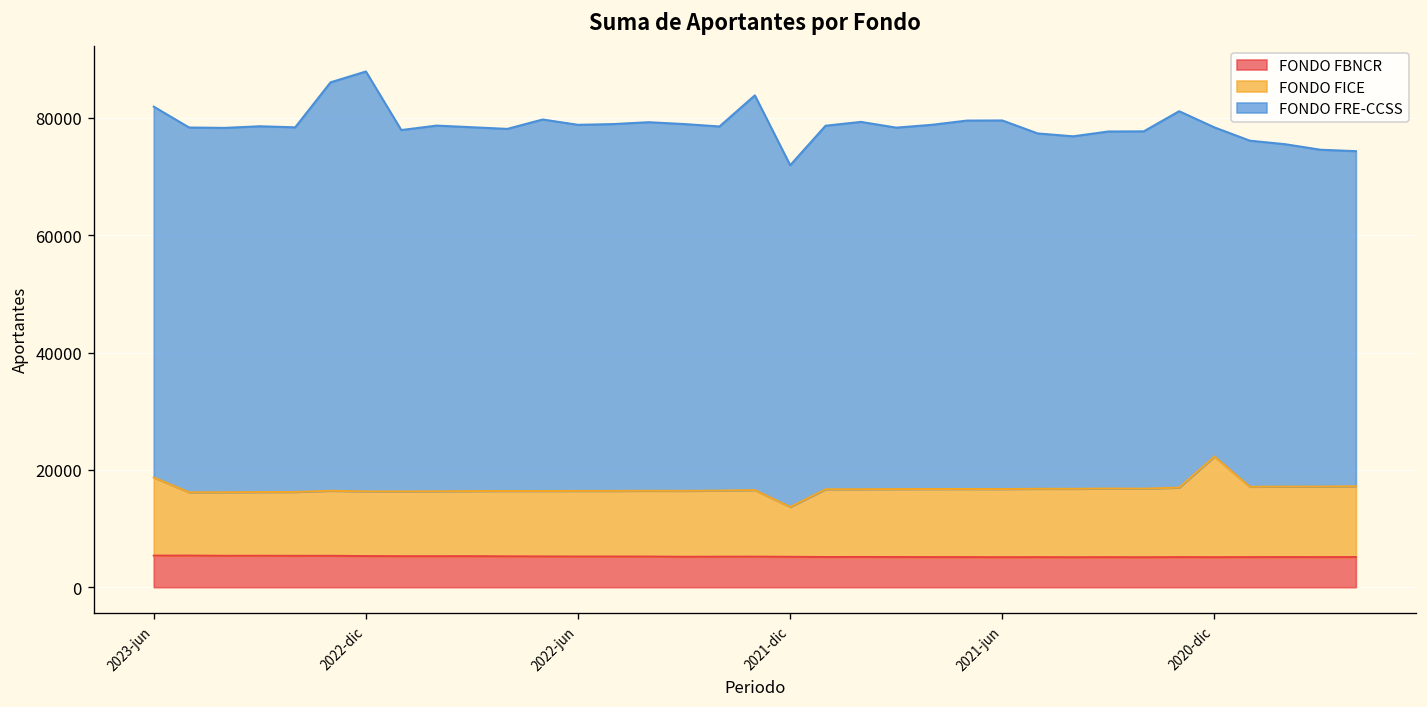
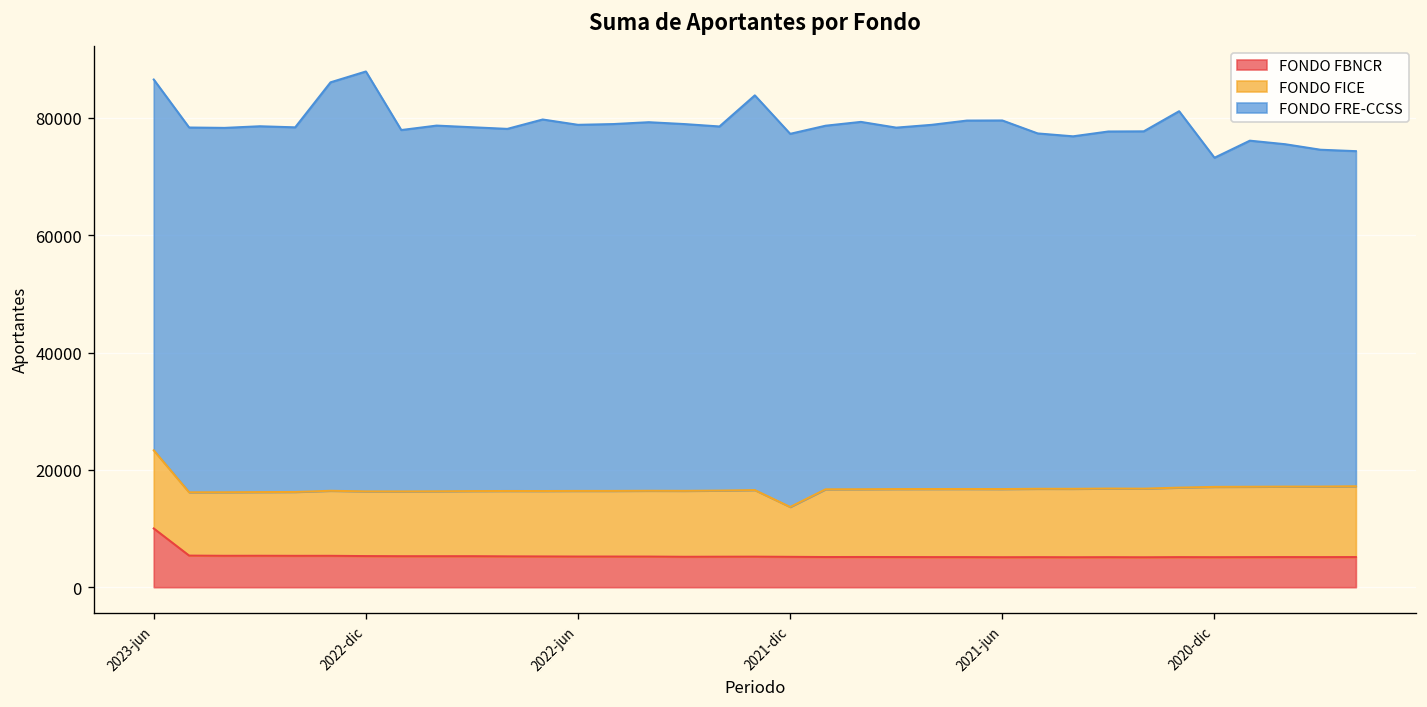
FONDO FBNCR, 2023-jun: 5000 -> 10000
FONDO FRE-CCSS, 2021-dic: 58000 -> 64000
FONDO FICE, 2020-dic: 17000 -> 12000
